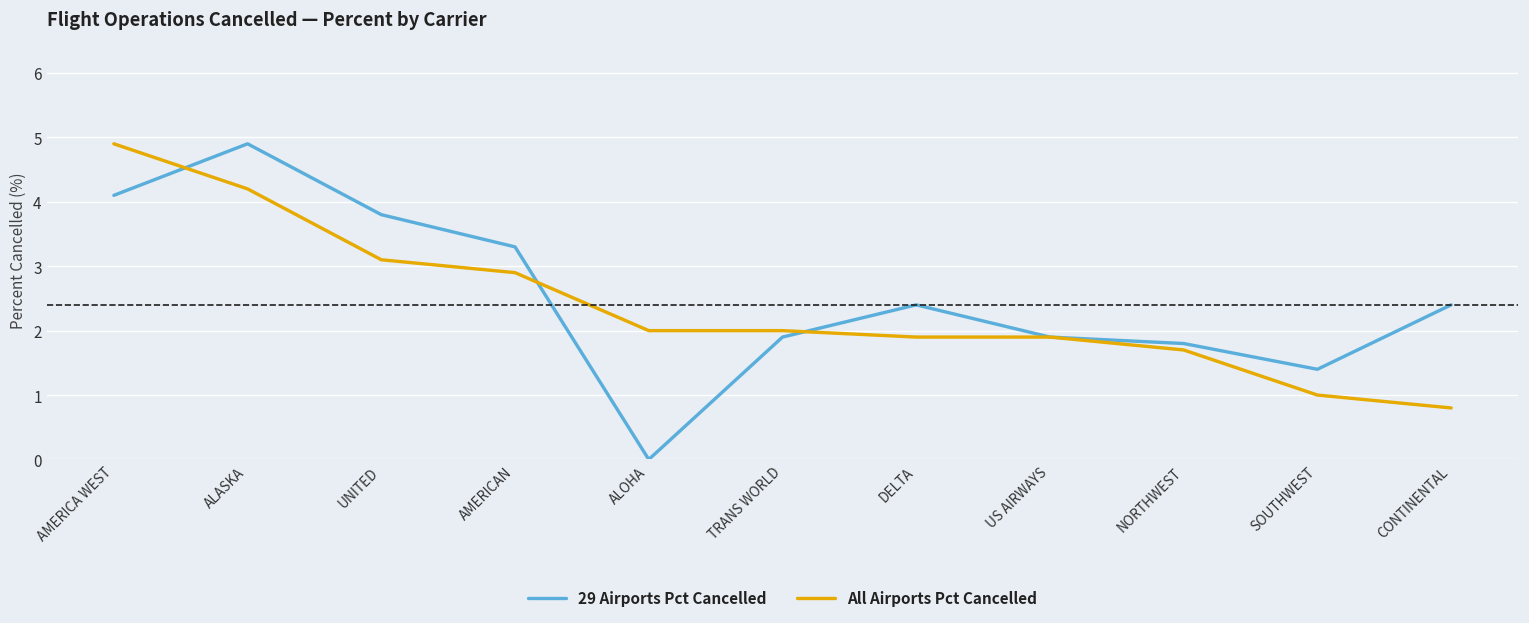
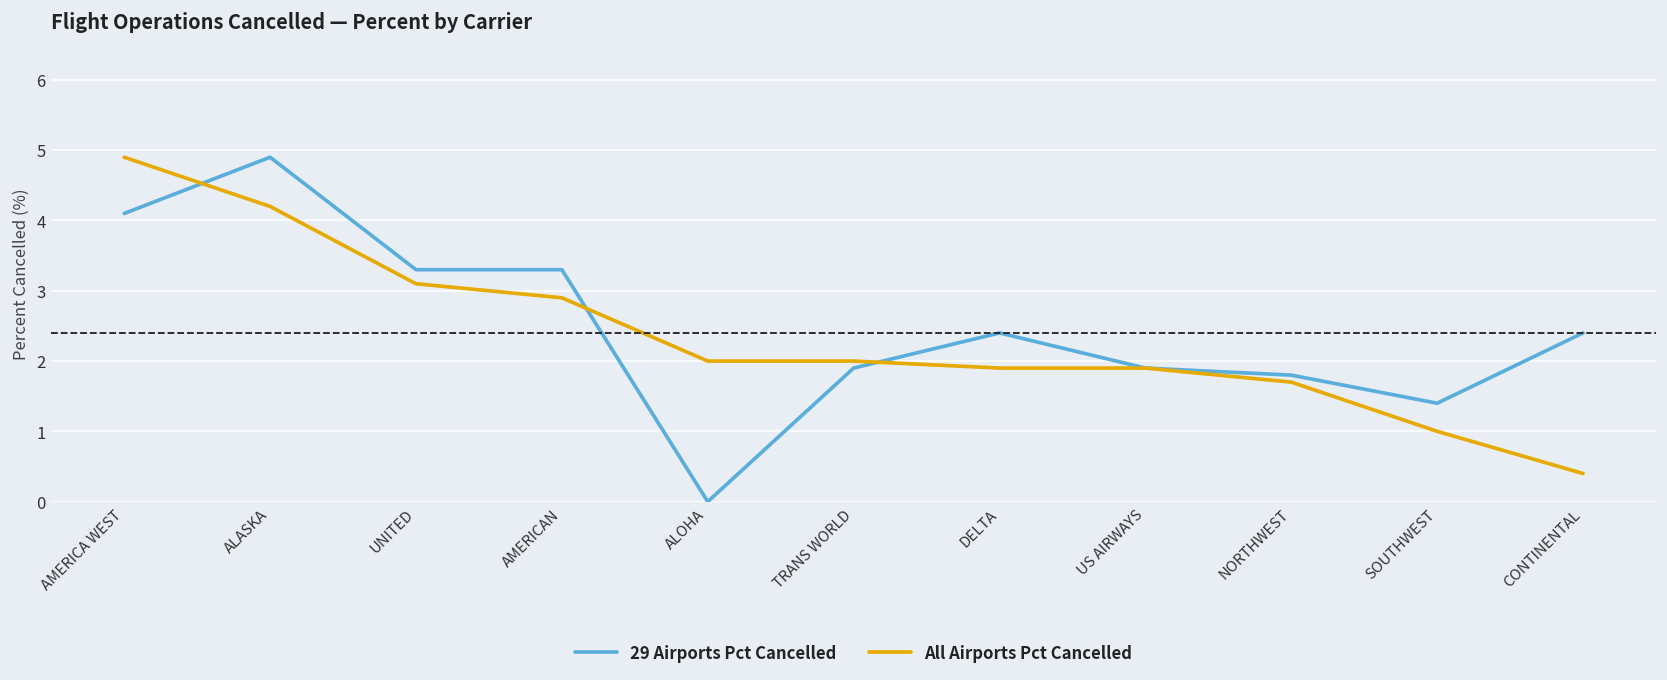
29 Airports Pct Cancelled, UNITED: 3.8 -> 3.3
All Airports Pct Cancelled, CONTINENTAL: 0.8 -> 0.4
